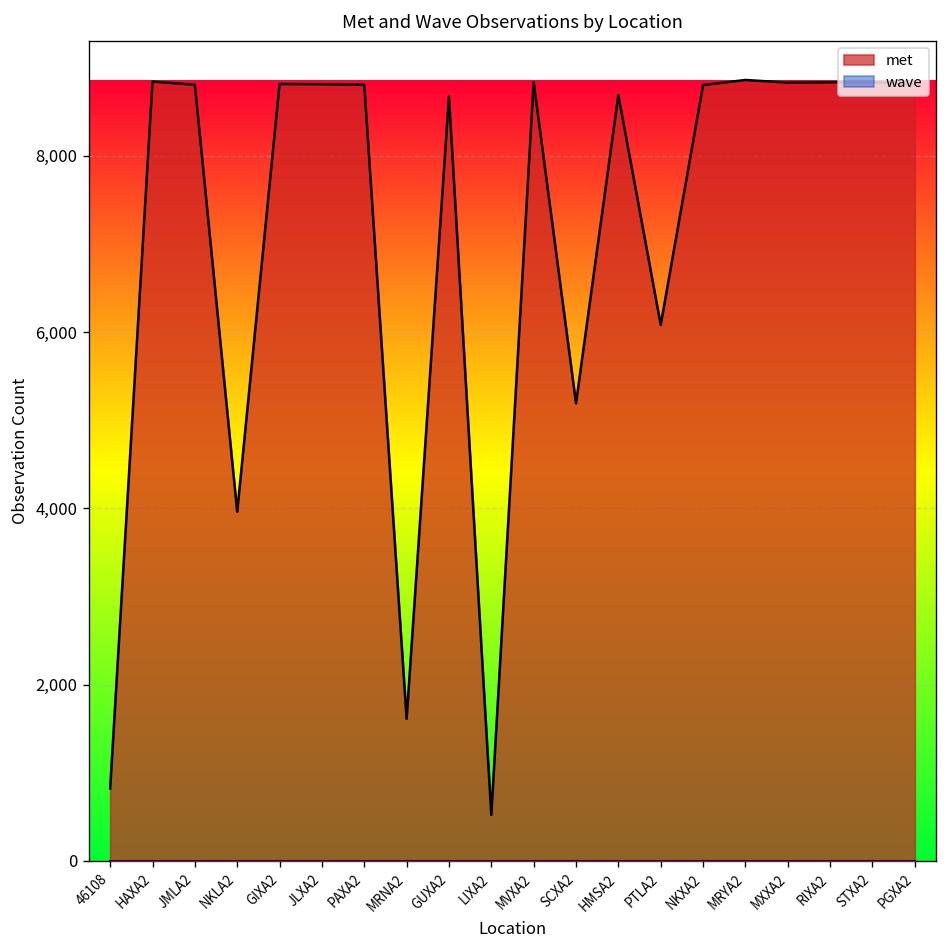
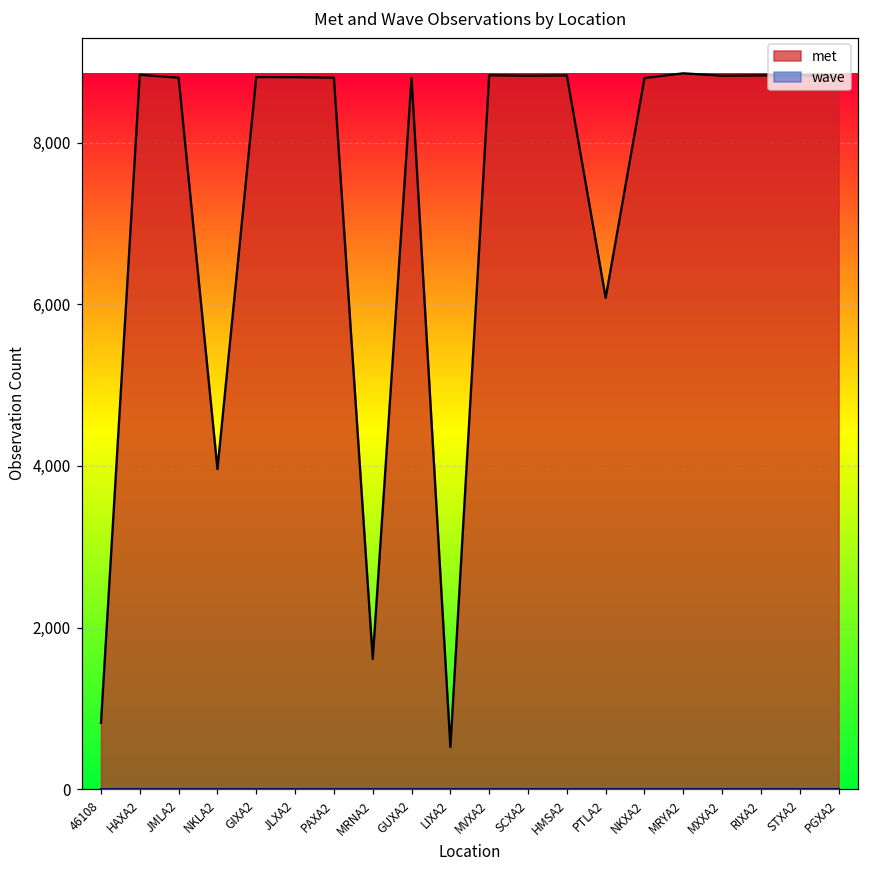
met, GUXA2: 8,700 -> 8,800
met, SCXA2: 5,200 -> 8,800
met, HMSA2: 8,700 -> 8,800
